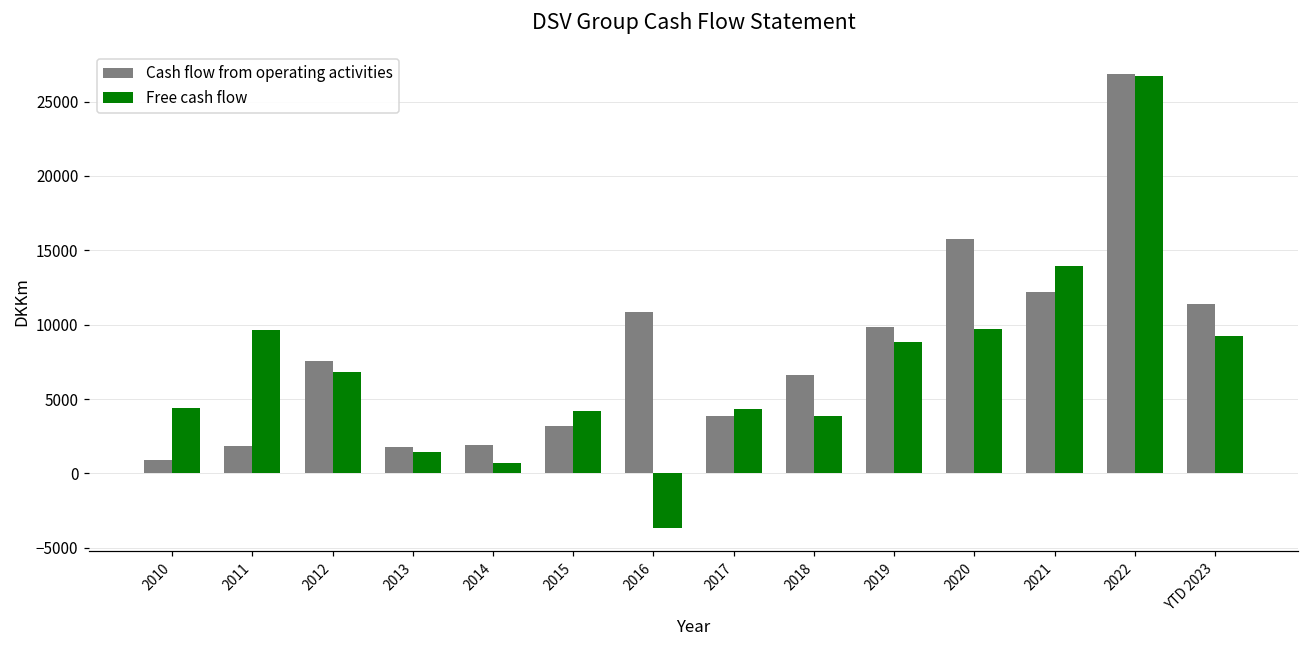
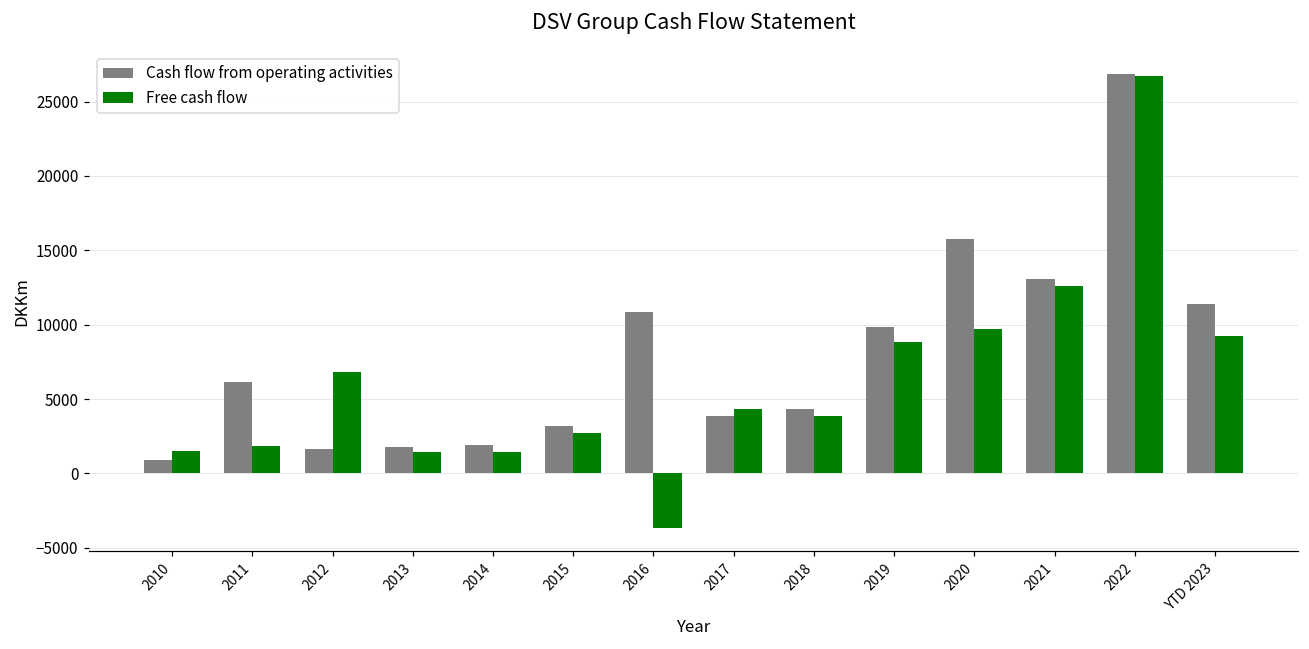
Free cash flow, 2010: 4400 -> 1500
Cash flow from operating activities, 2011: 1900 -> 6100
Free cash flow, 2011: 9700 -> 1800
Cash flow from operating activities, 2012: 7600 -> 1700
Free cash flow, 2014: 700 -> 1500
Free cash flow, 2015: 4200 -> 2700
Cash flow from operating activities, 2018: 6600 -> 4300
Cash flow from operating activities, 2021: 12200 -> 13100
Free cash flow, 2021: 13900 -> 12600
